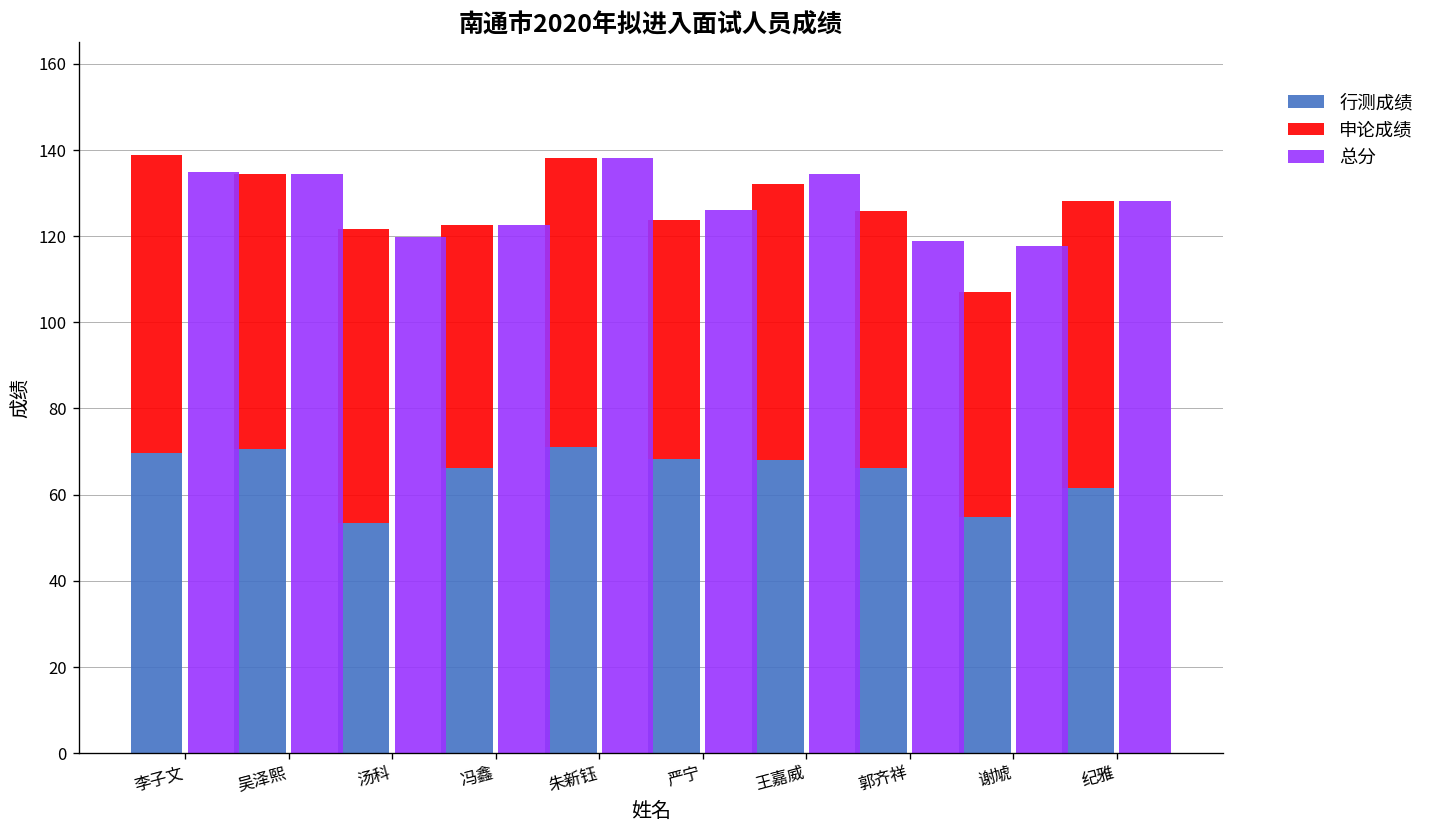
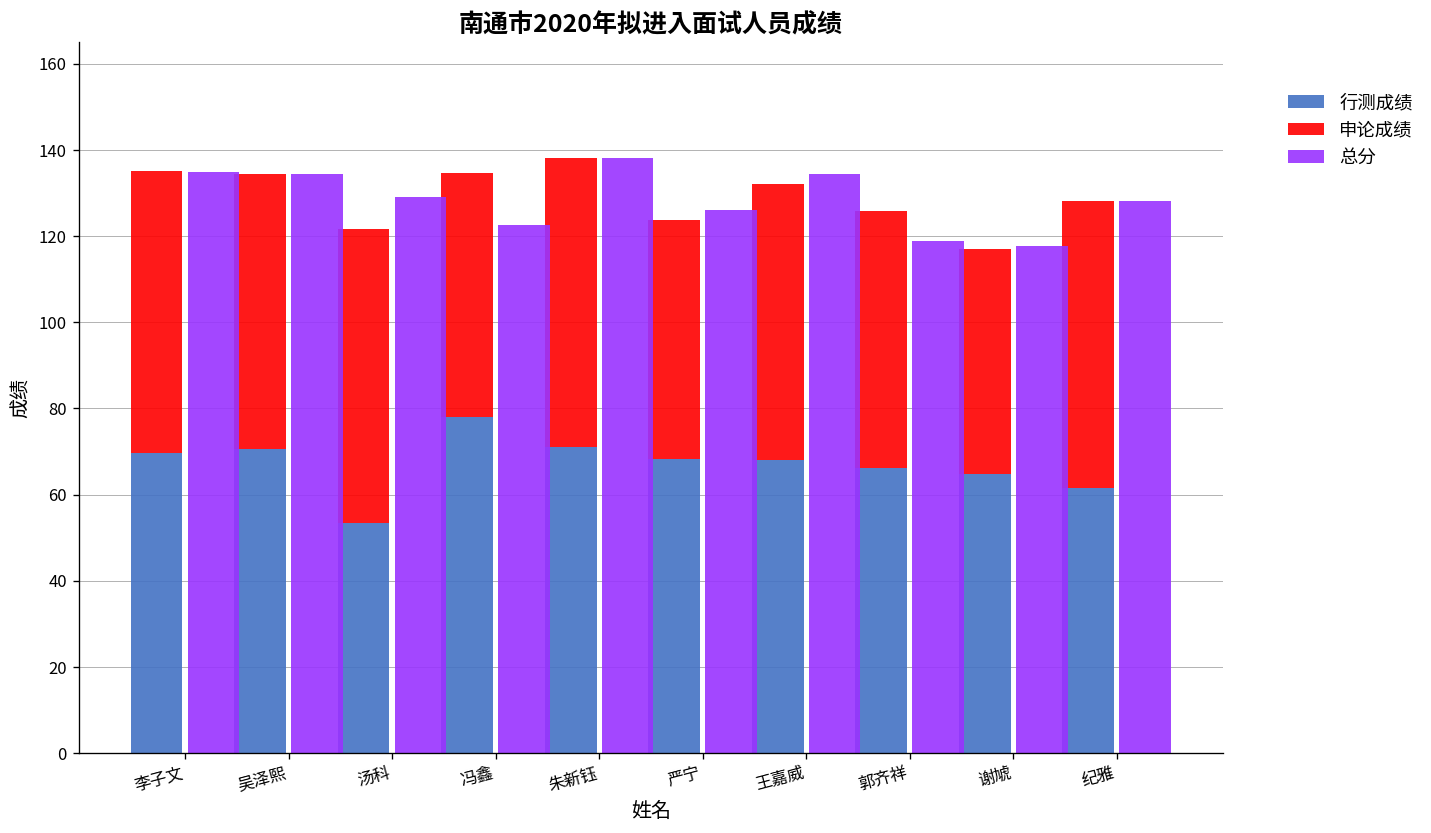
申论成绩, 李子文: 69 -> 66
总分, 汤科: 120 -> 129
行测成绩, 冯鑫: 66 -> 78
行测成绩, 谢虓: 55 -> 65
